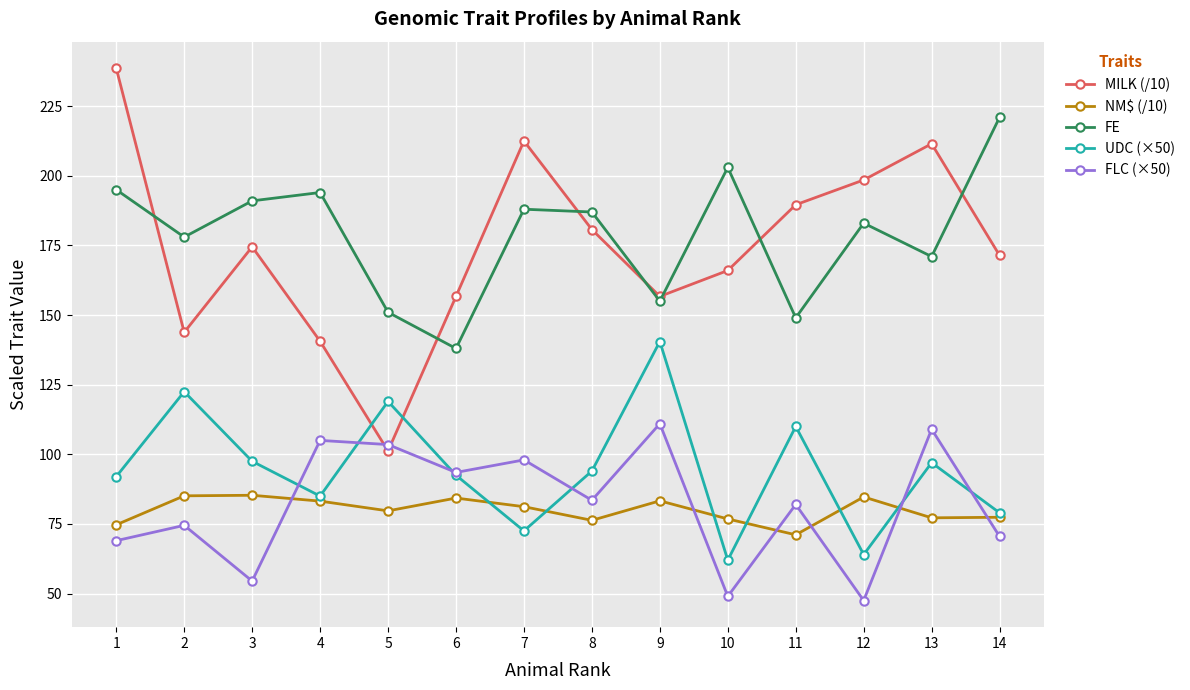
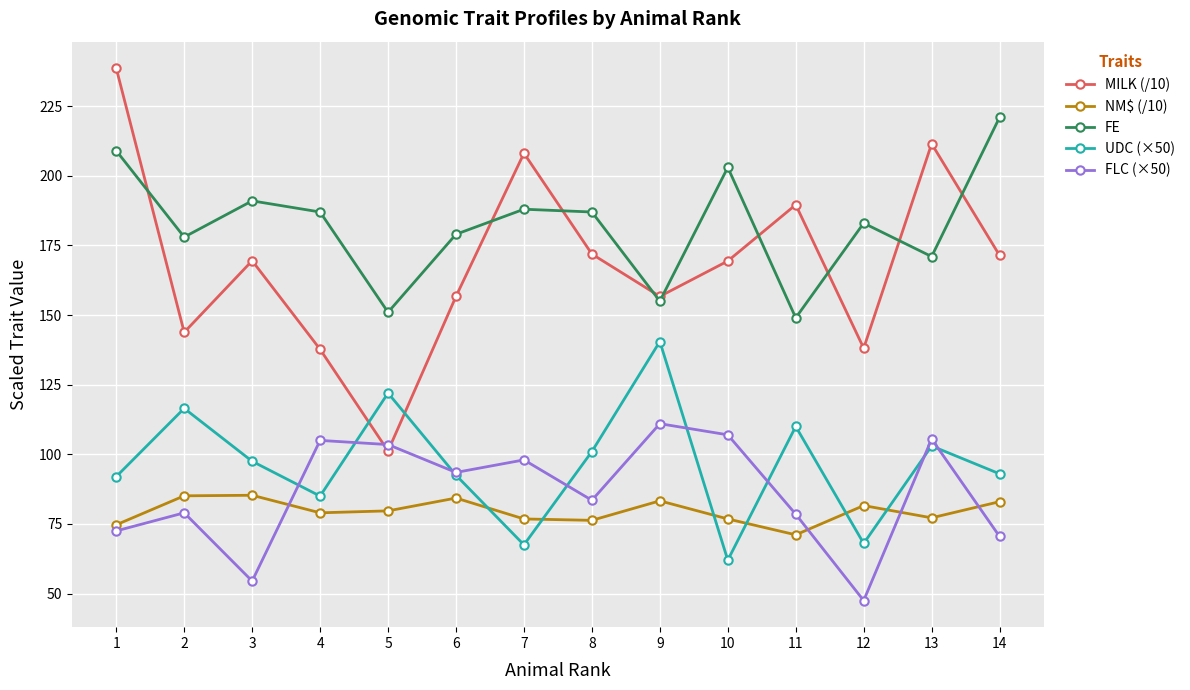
FE, 1: 195 -> 209
FLC (×50), 1: 69 -> 73
UDC (×50), 2: 123 -> 117
FLC (×50), 2: 75 -> 79
MILK (/10), 3: 175 -> 170
MILK (/10), 4: 141 -> 138
NM$ (/10), 4: 83 -> 79
FE, 4: 194 -> 187
UDC (×50), 5: 119 -> 122
FE, 6: 138 -> 179
MILK (/10), 7: 213 -> 208
NM$ (/10), 7: 81 -> 77
UDC (×50), 7: 73 -> 68
MILK (/10), 8: 181 -> 172
UDC (×50), 8: 94 -> 101
MILK (/10), 10: 166 -> 169
FLC (×50), 10: 49 -> 107
FLC (×50), 11: 82 -> 79
MILK (/10), 12: 199 -> 138
NM$ (/10), 12: 85 -> 82
UDC (×50), 12: 64 -> 68
UDC (×50), 13: 97 -> 103
FLC (×50), 13: 109 -> 106
NM$ (/10), 14: 77 -> 83
UDC (×50), 14: 79 -> 93
